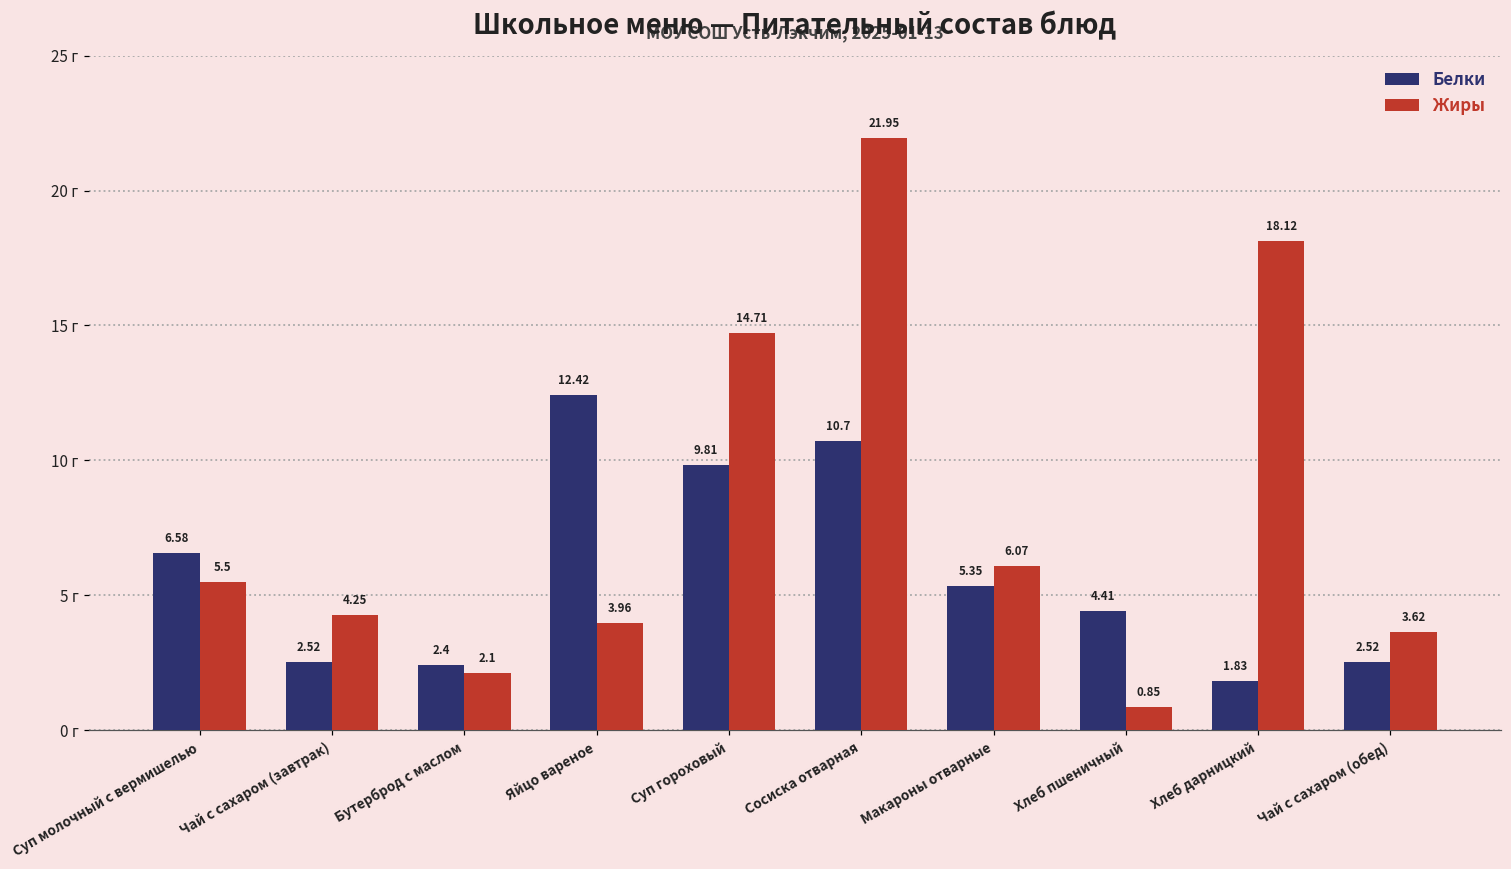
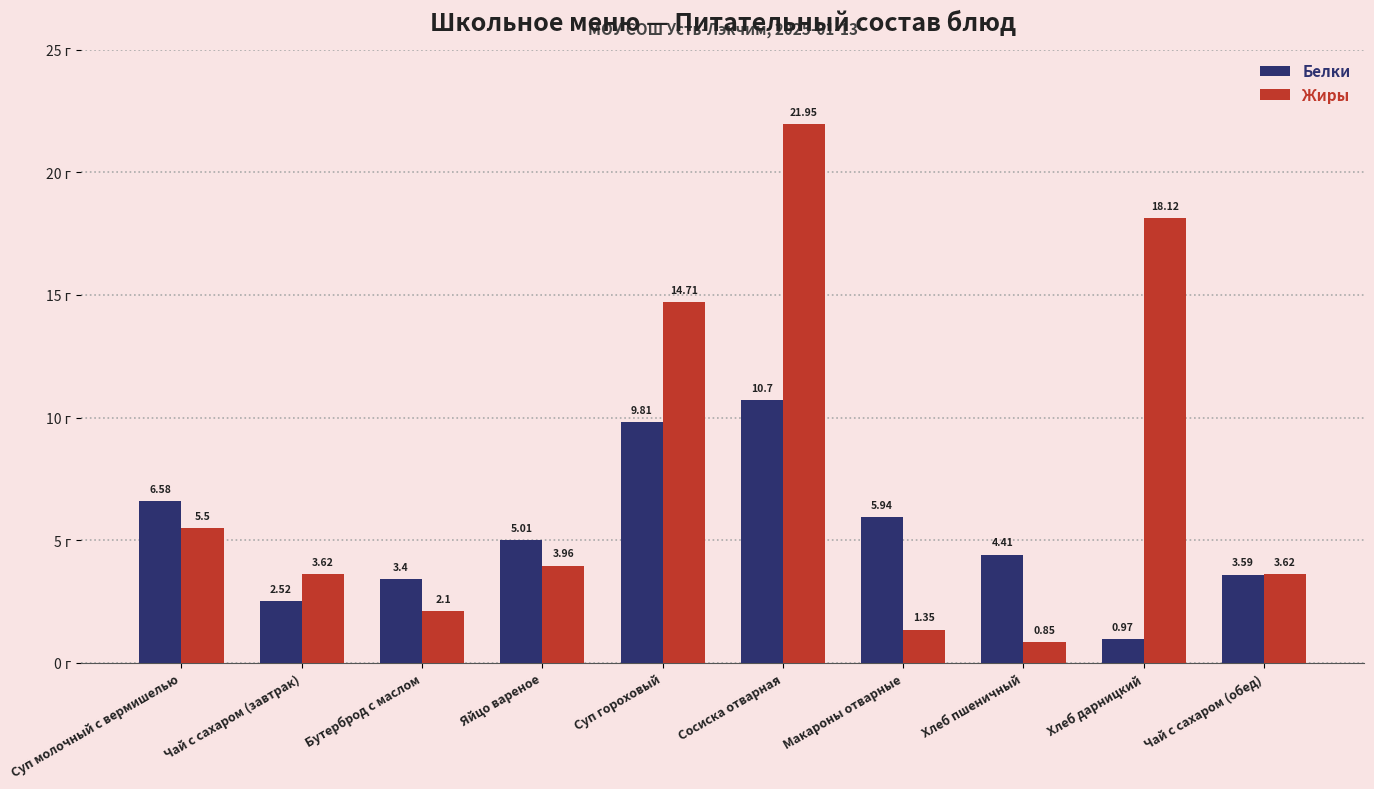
Жиры, Чай с сахаром (завтрак): 4.25 -> 3.62
Белки, Бутерброд с маслом: 2.4 -> 3.4
Белки, Яйцо вареное: 12.42 -> 5.01
Белки, Макароны отварные: 5.35 -> 5.94
Жиры, Макароны отварные: 6.07 -> 1.35
Белки, Хлеб дарницкий: 1.83 -> 0.97
Белки, Чай с сахаром (обед): 2.52 -> 3.59
